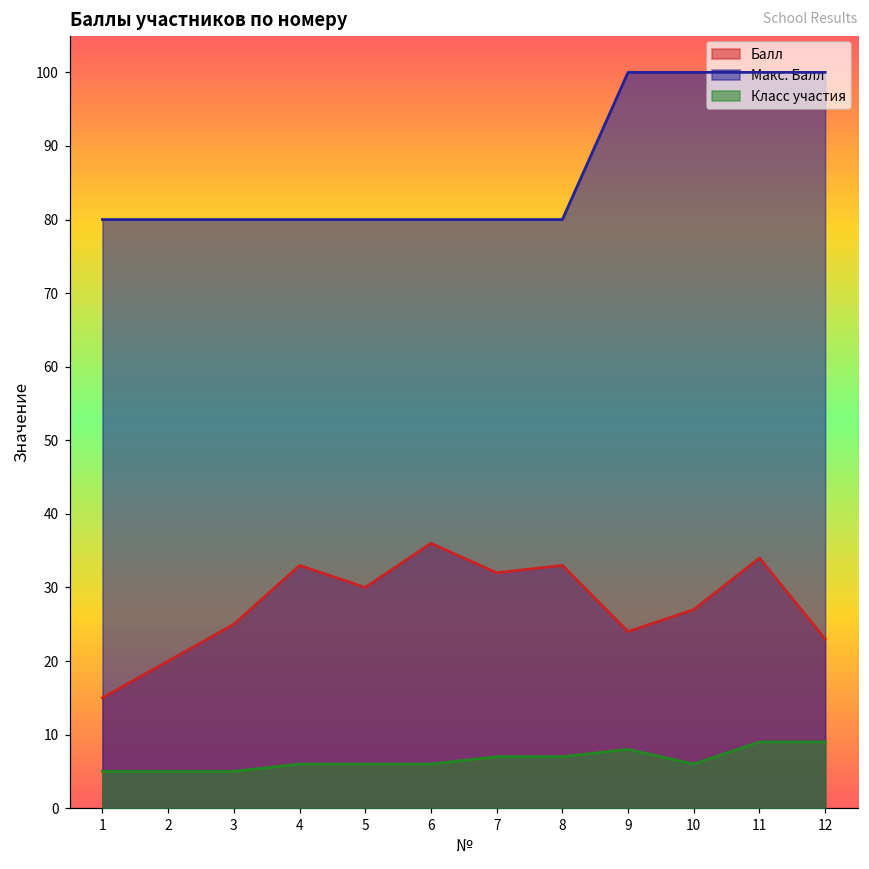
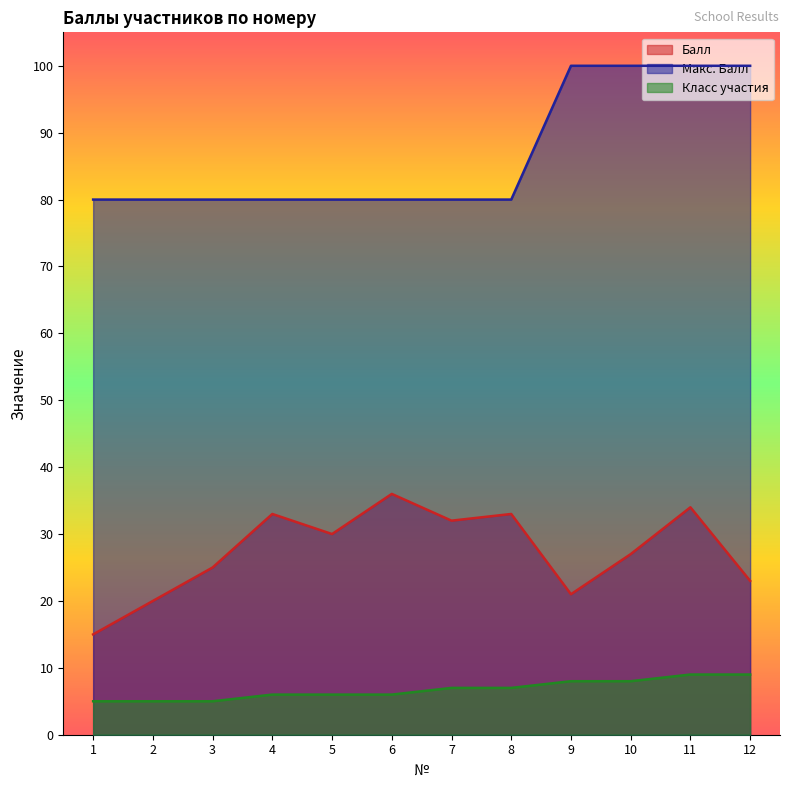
Балл, 9: 24 -> 21
Класс участия, 10: 6 -> 8
